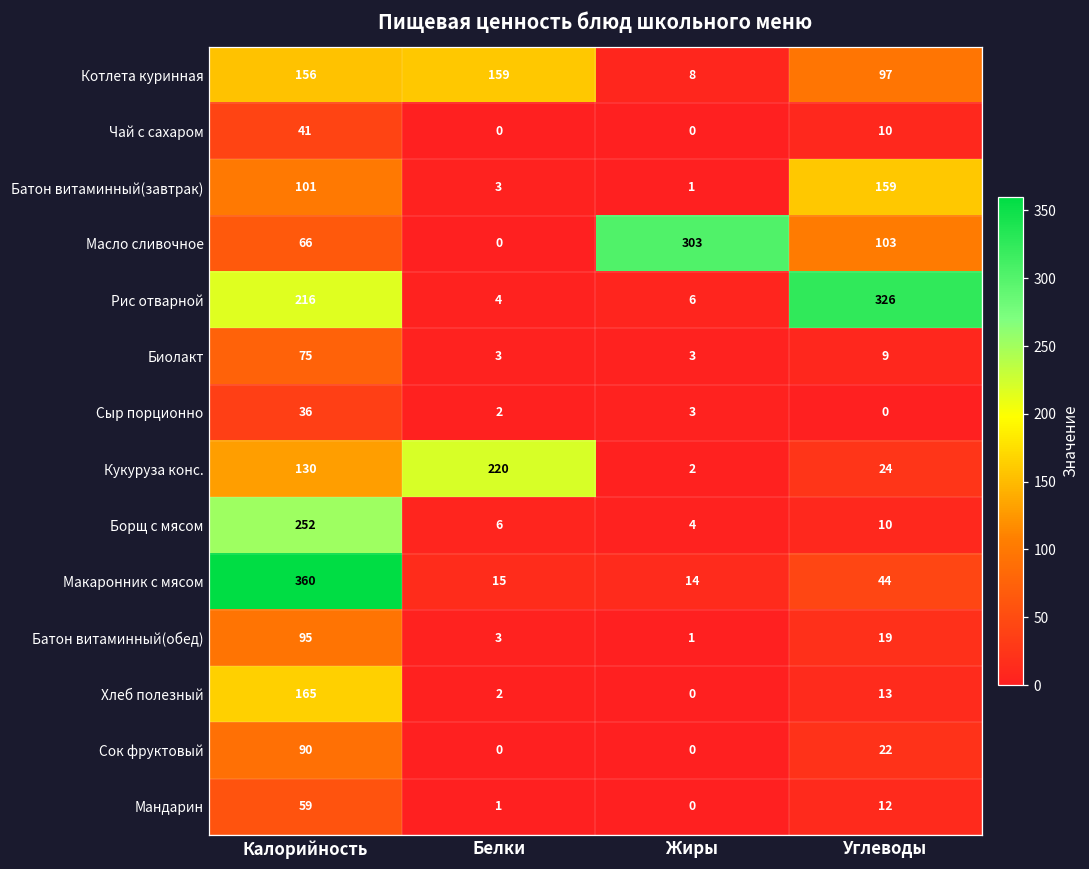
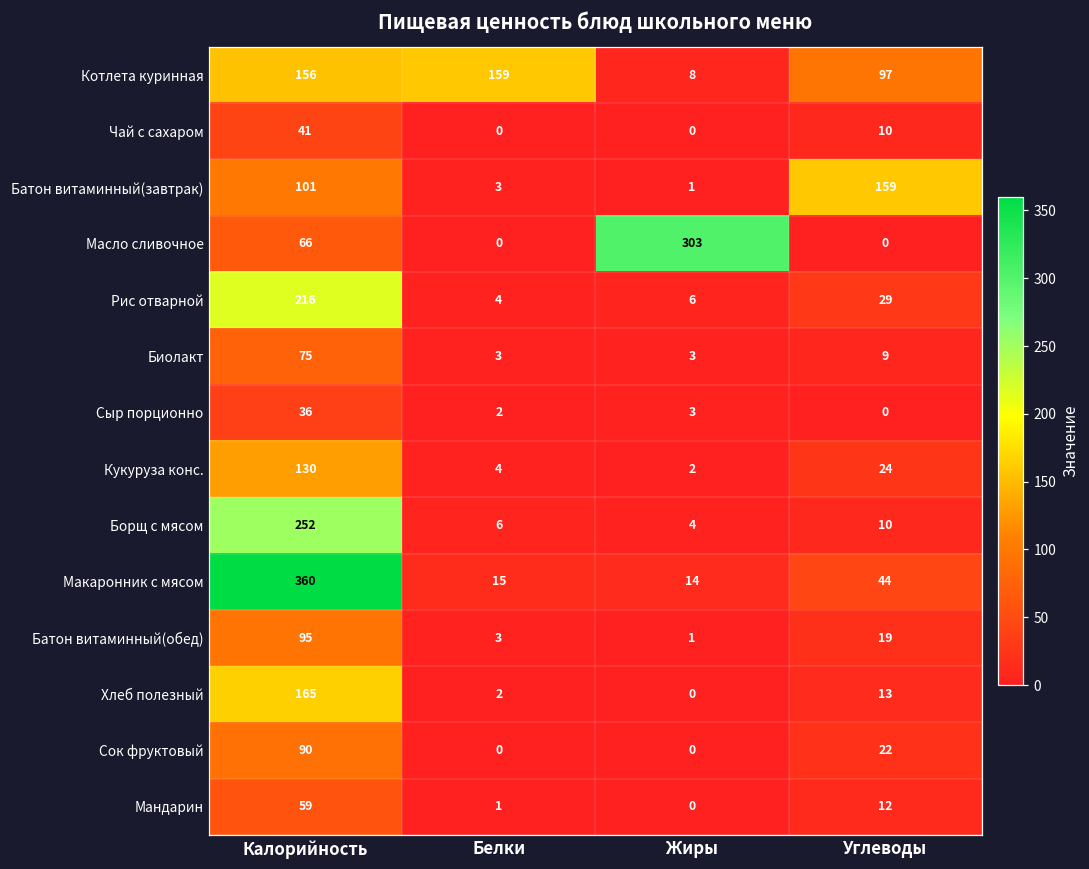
Масло сливочное, Углеводы: 103 -> 0
Рис отварной, Углеводы: 326 -> 29
Кукуруза конс., Белки: 220 -> 4
